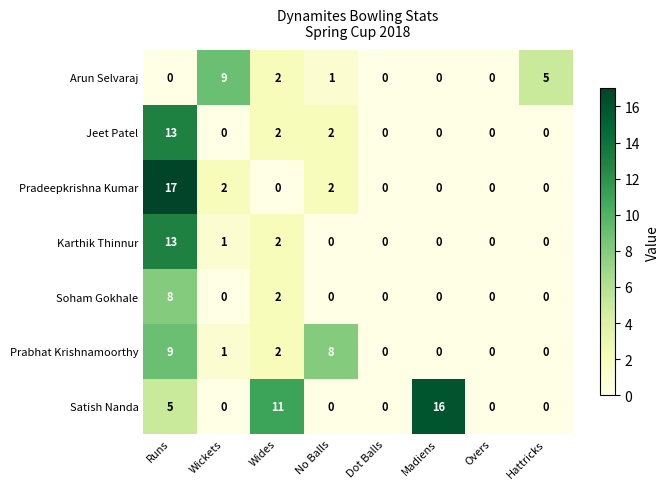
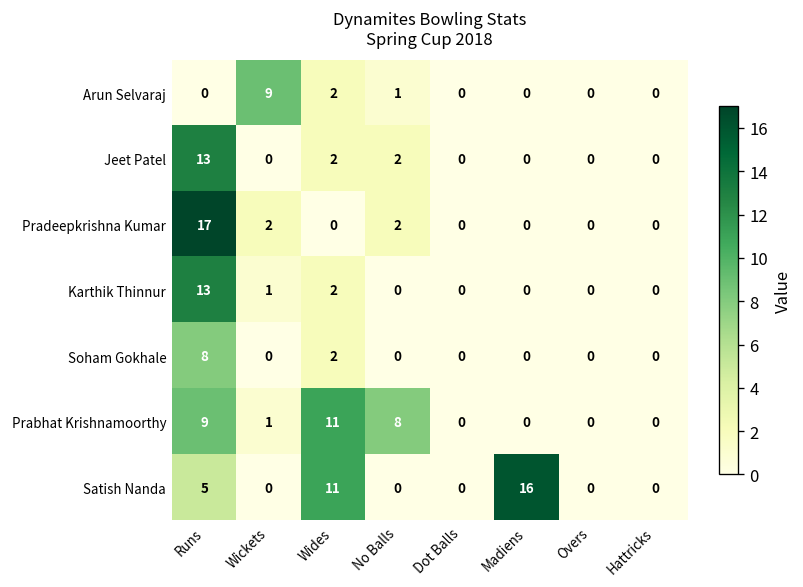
Arun Selvaraj, Hattricks: 5 -> 0
Prabhat Krishnamoorthy, Wides: 2 -> 11
